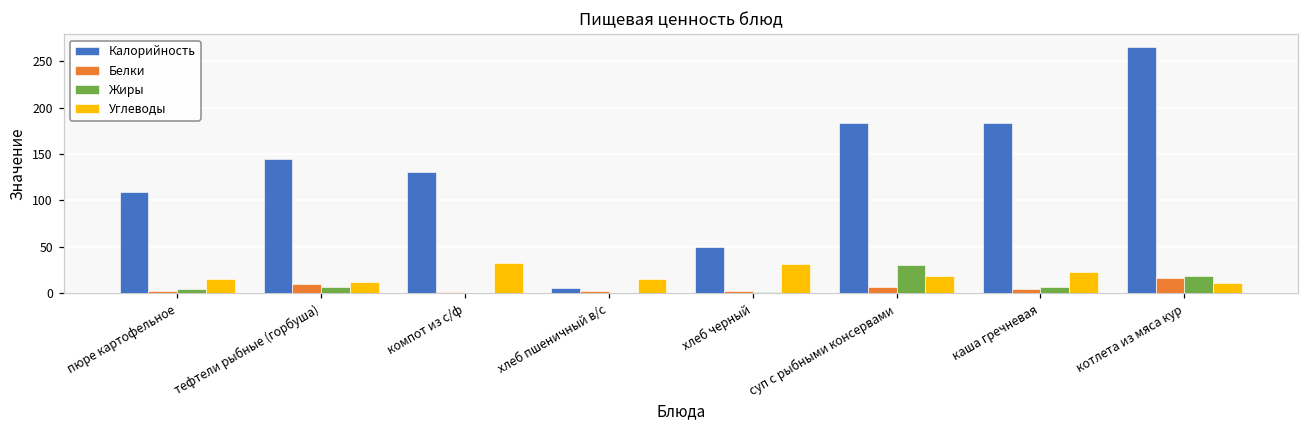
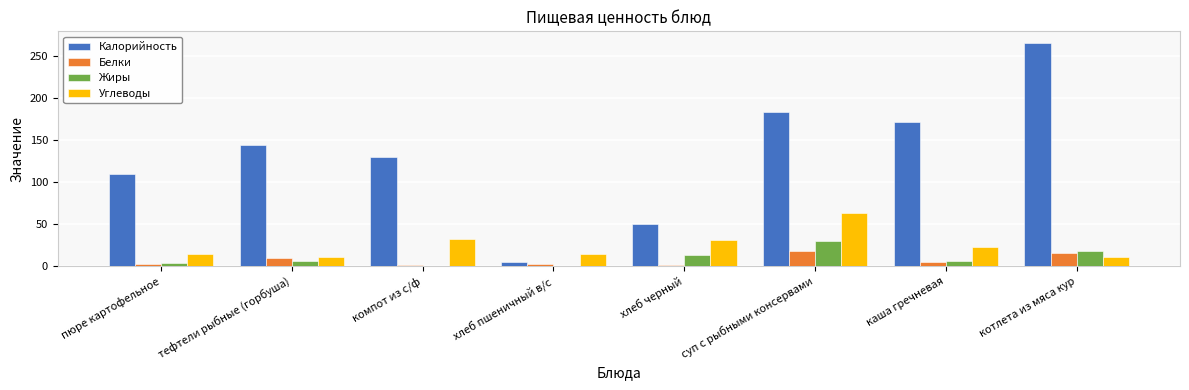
Жиры, хлеб черный: 0 -> 10
Белки, суп с рыбными консервами: 10 -> 20
Углеводы, суп с рыбными консервами: 20 -> 60
Калорийность, каша гречневая: 180 -> 170
